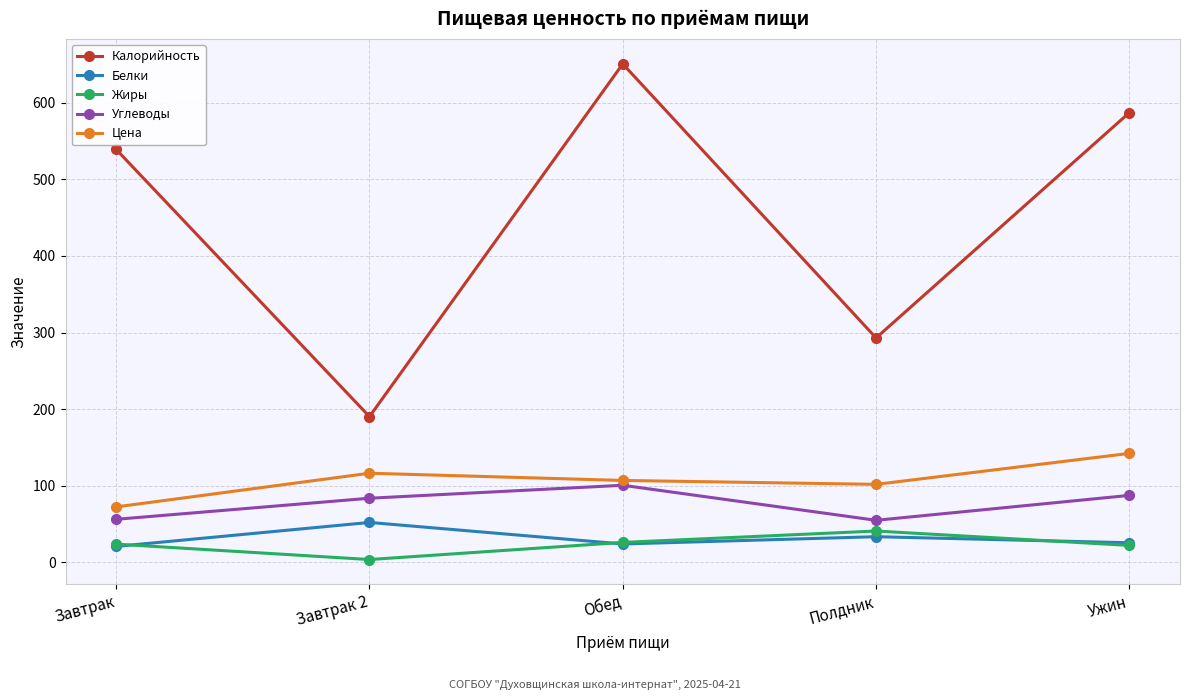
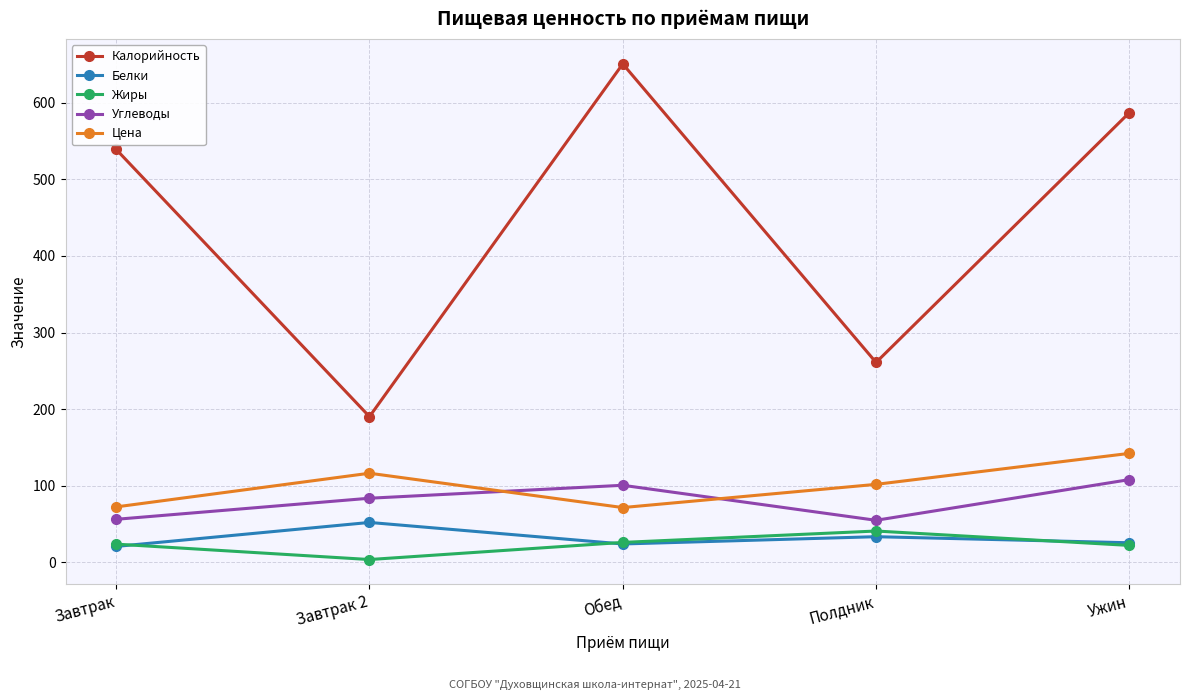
Цена, Обед: 110 -> 70
Калорийность, Полдник: 290 -> 260
Углеводы, Ужин: 90 -> 110
